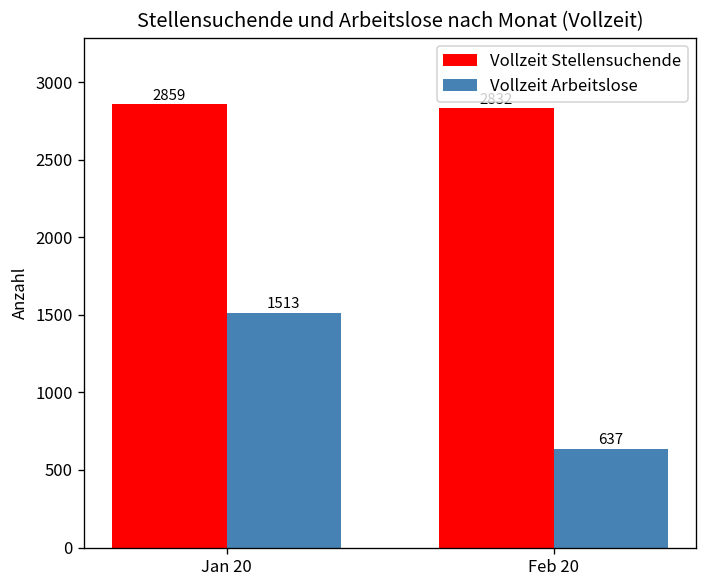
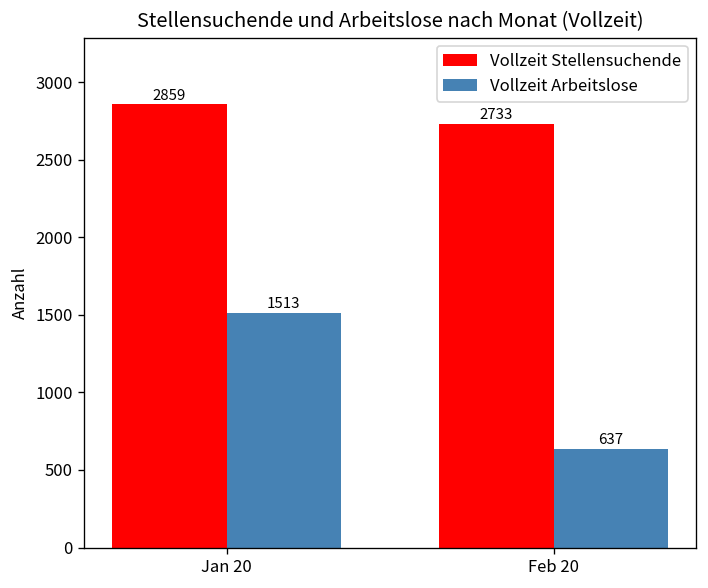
Vollzeit Stellensuchende, Feb 20: 2830 -> 2730
